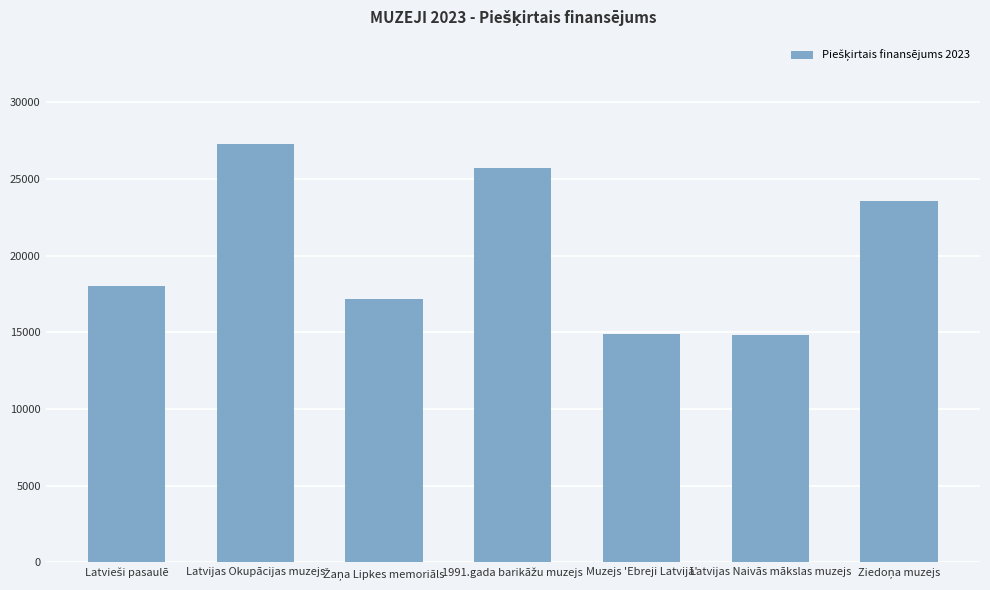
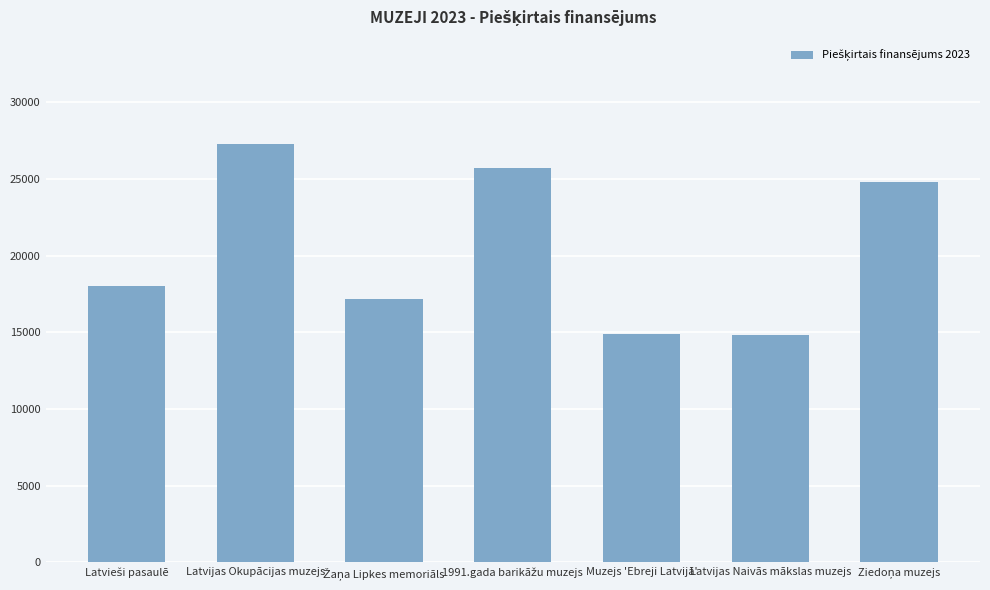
Ziedoņa muzejs: 23600 -> 24800
